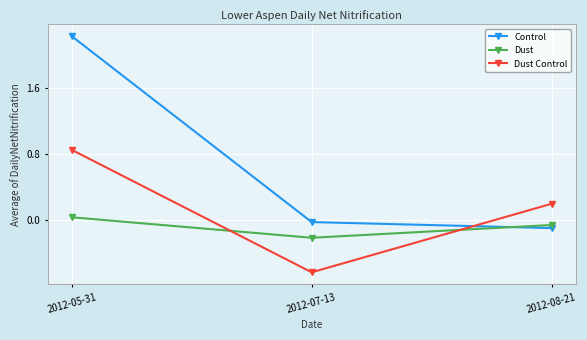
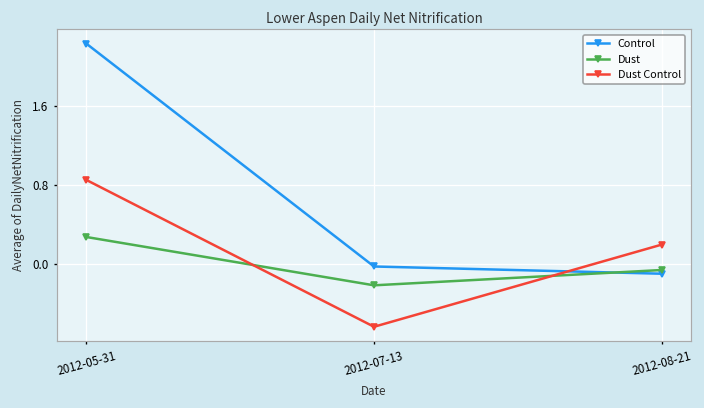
Dust, 2012-05-31: 0.0 -> 0.3
